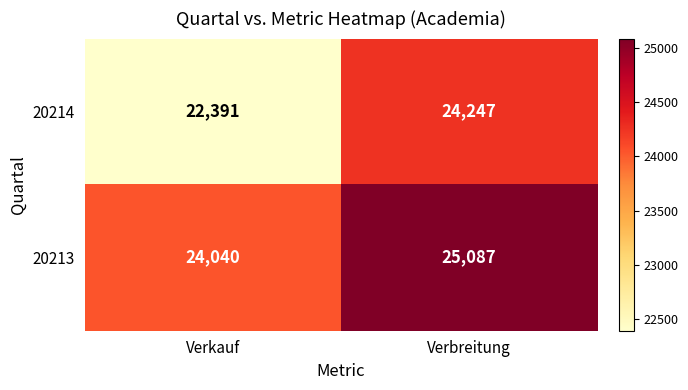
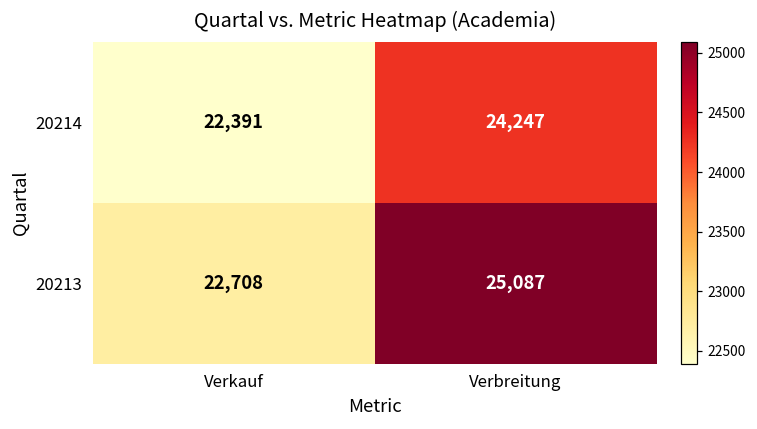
20213, Verkauf: 24,040 -> 22,708
